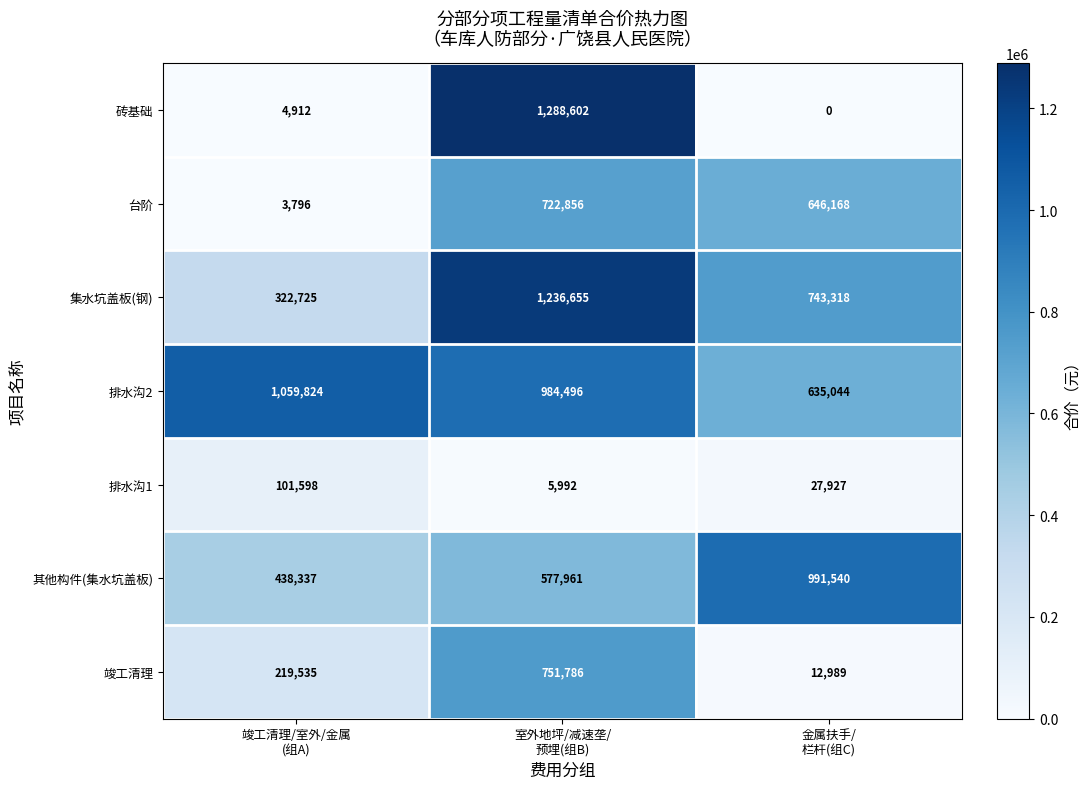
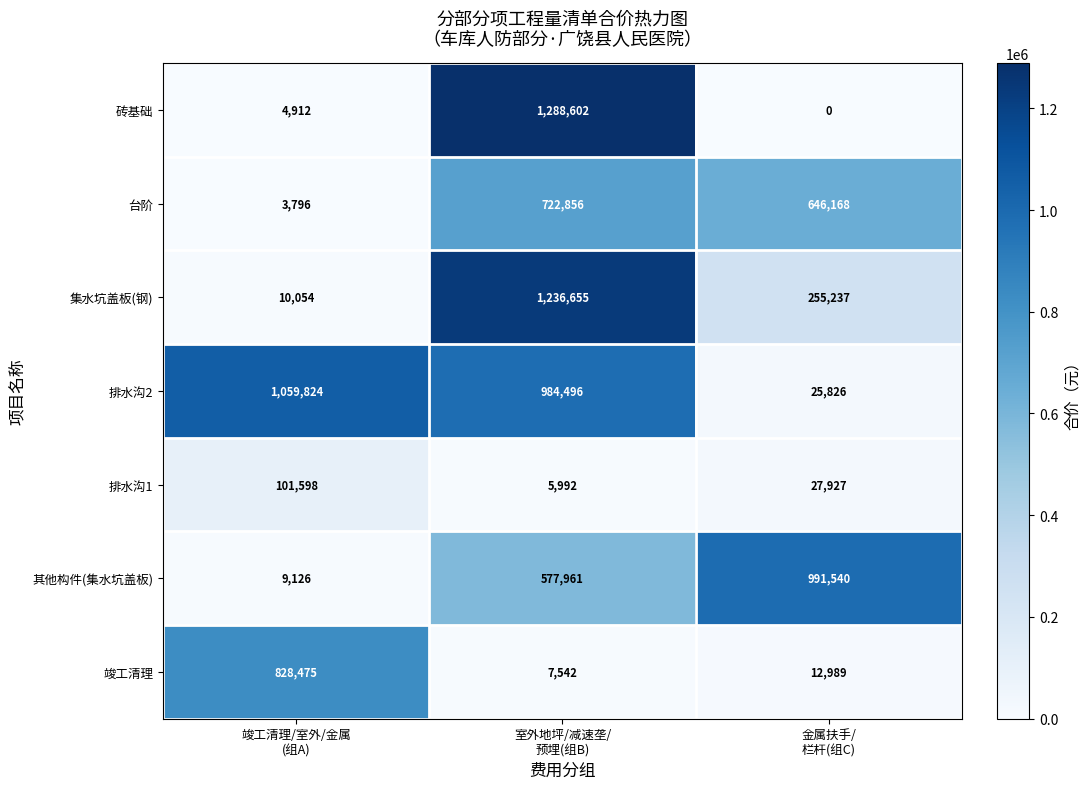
集水坑盖板(钢), 竣工清理/室外/金属 (组A): 322,725 -> 10,054
集水坑盖板(钢), 金属扶手/ 栏杆(组C): 743,318 -> 255,237
排水沟2, 金属扶手/ 栏杆(组C): 635,044 -> 25,826
其他构件(集水坑盖板), 竣工清理/室外/金属 (组A): 438,337 -> 9,126
竣工清理, 竣工清理/室外/金属 (组A): 219,535 -> 828,475
竣工清理, 室外地坪/减速垄/ 预埋(组B): 751,786 -> 7,542
